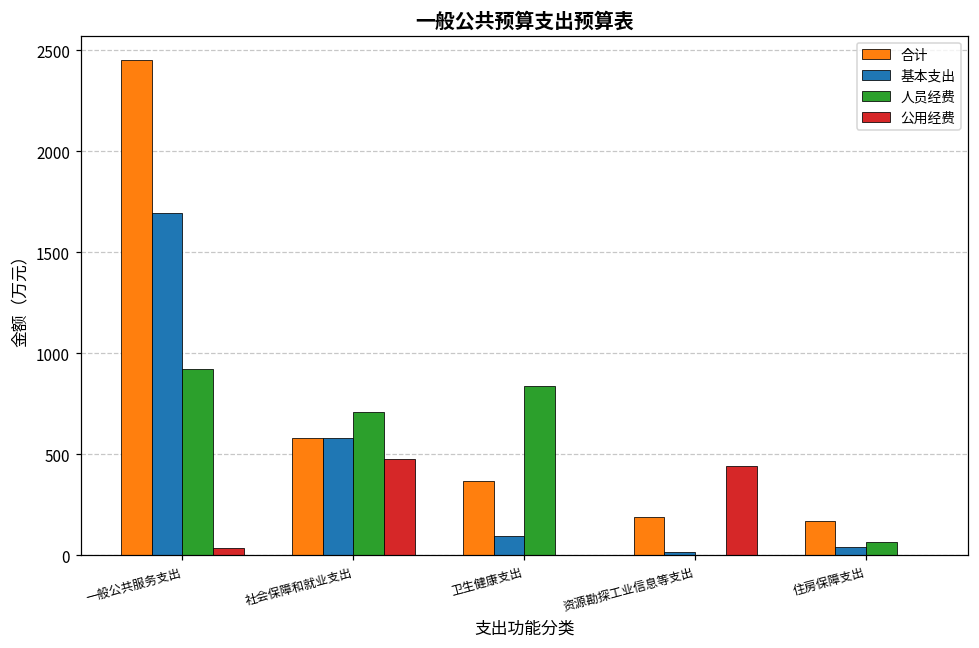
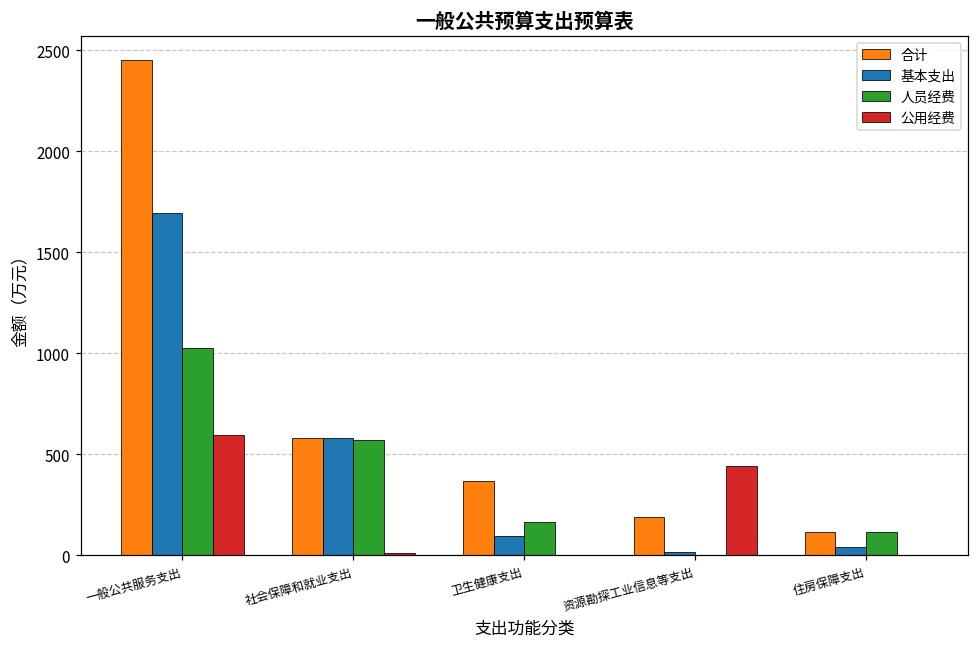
人员经费, 一般公共服务支出: 920 -> 1030
公用经费, 一般公共服务支出: 30 -> 600
人员经费, 社会保障和就业支出: 710 -> 570
公用经费, 社会保障和就业支出: 480 -> 10
人员经费, 卫生健康支出: 840 -> 160
合计, 住房保障支出: 170 -> 120
人员经费, 住房保障支出: 60 -> 120
